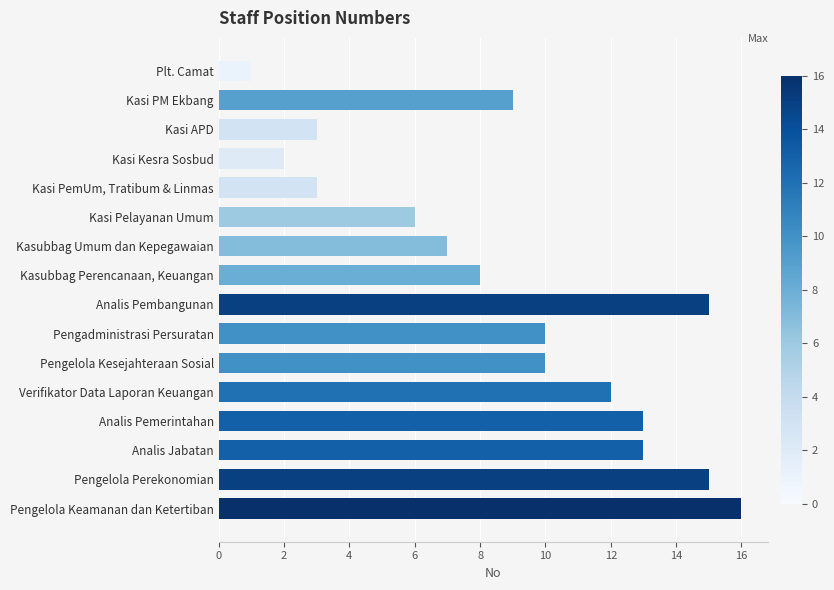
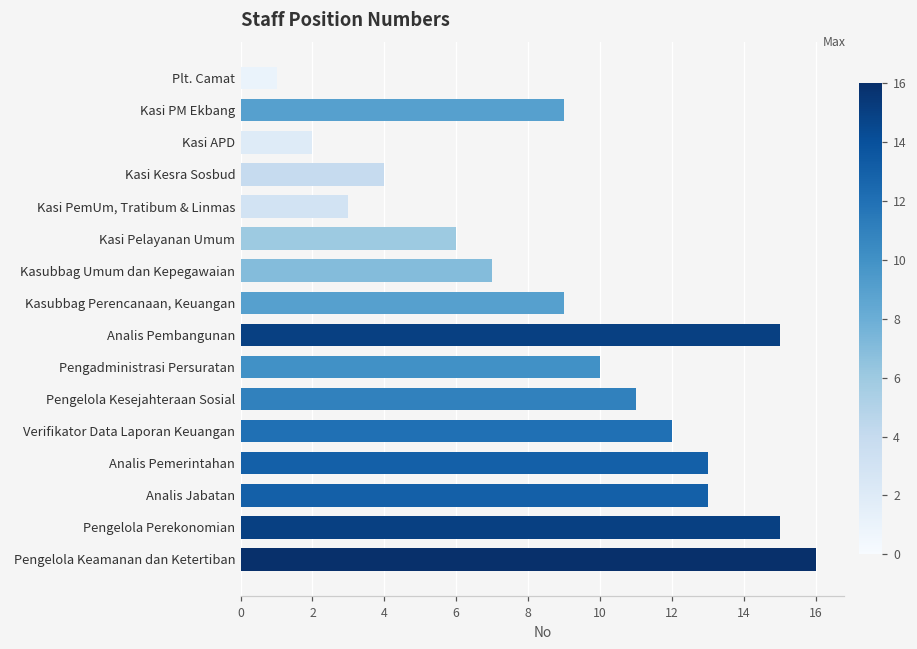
Kasi APD: 3 -> 2
Kasi Kesra Sosbud: 2 -> 4
Kasubbag Perencanaan, Keuangan: 8 -> 9
Pengelola Kesejahteraan Sosial: 10 -> 11
